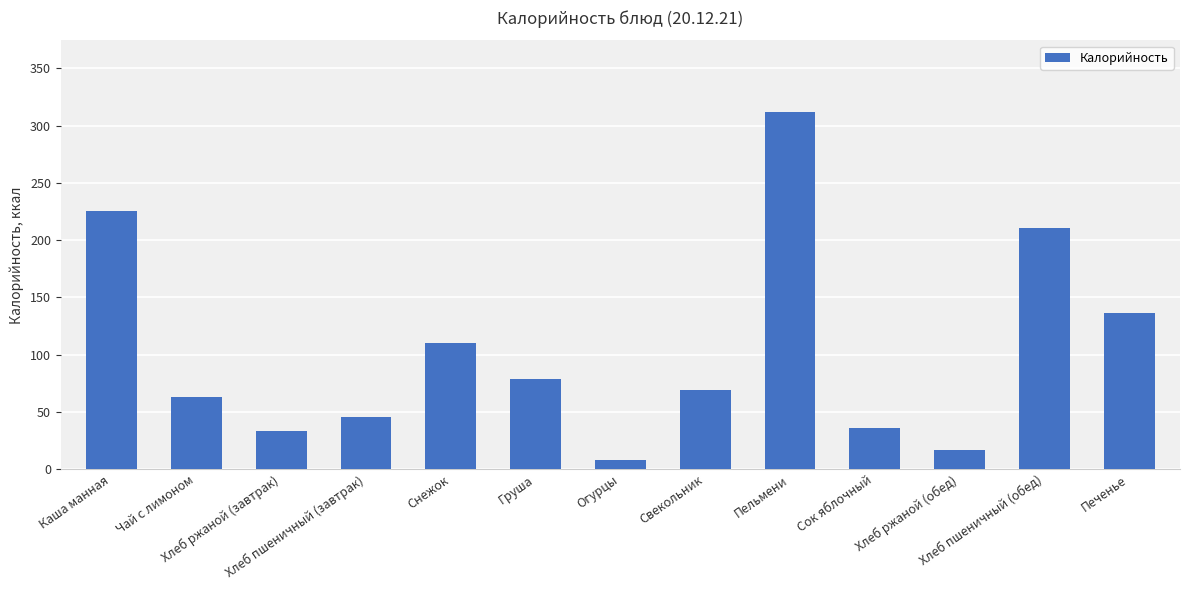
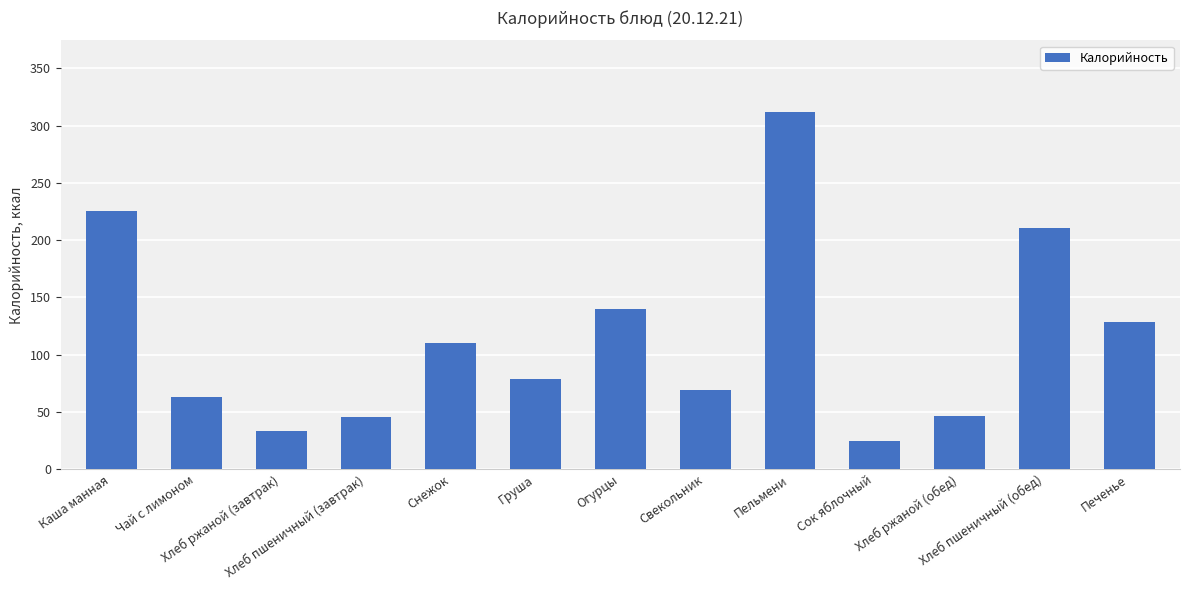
Огурцы: 8 -> 140
Сок яблочный: 36 -> 25
Хлеб ржаной (обед): 17 -> 46
Печенье: 137 -> 129
